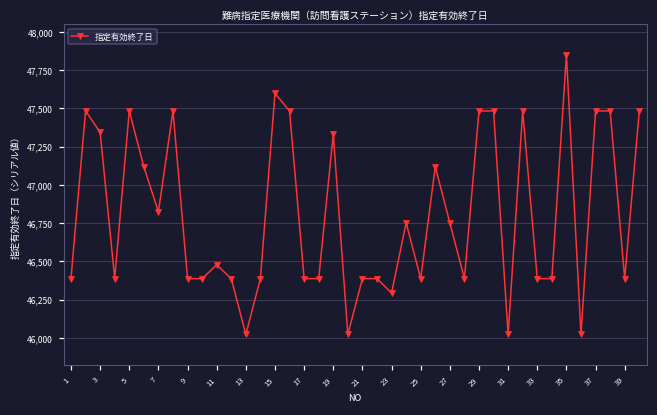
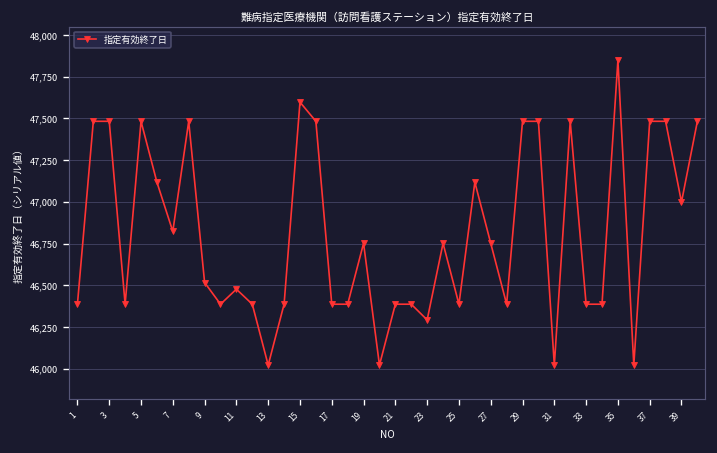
3: 47,340 -> 47,480
9: 46,390 -> 46,520
19: 47,330 -> 46,750
39: 46,390 -> 47,000
